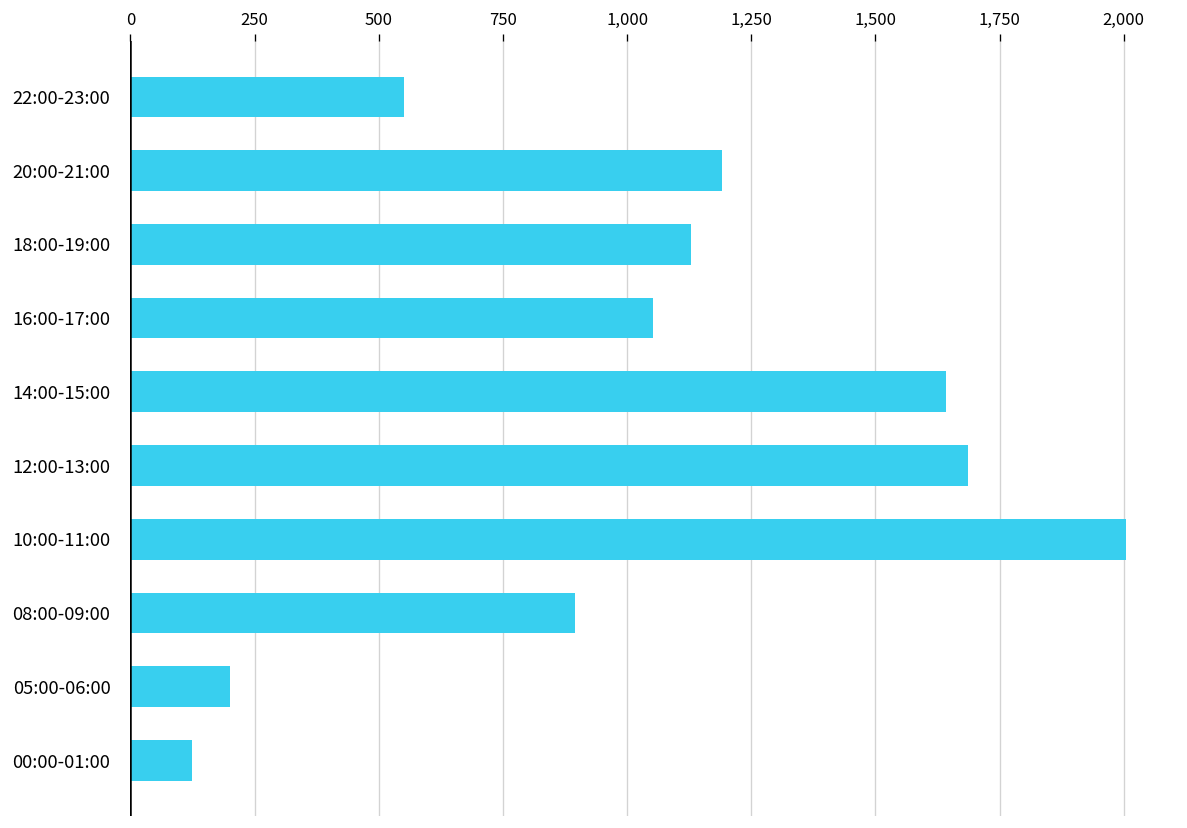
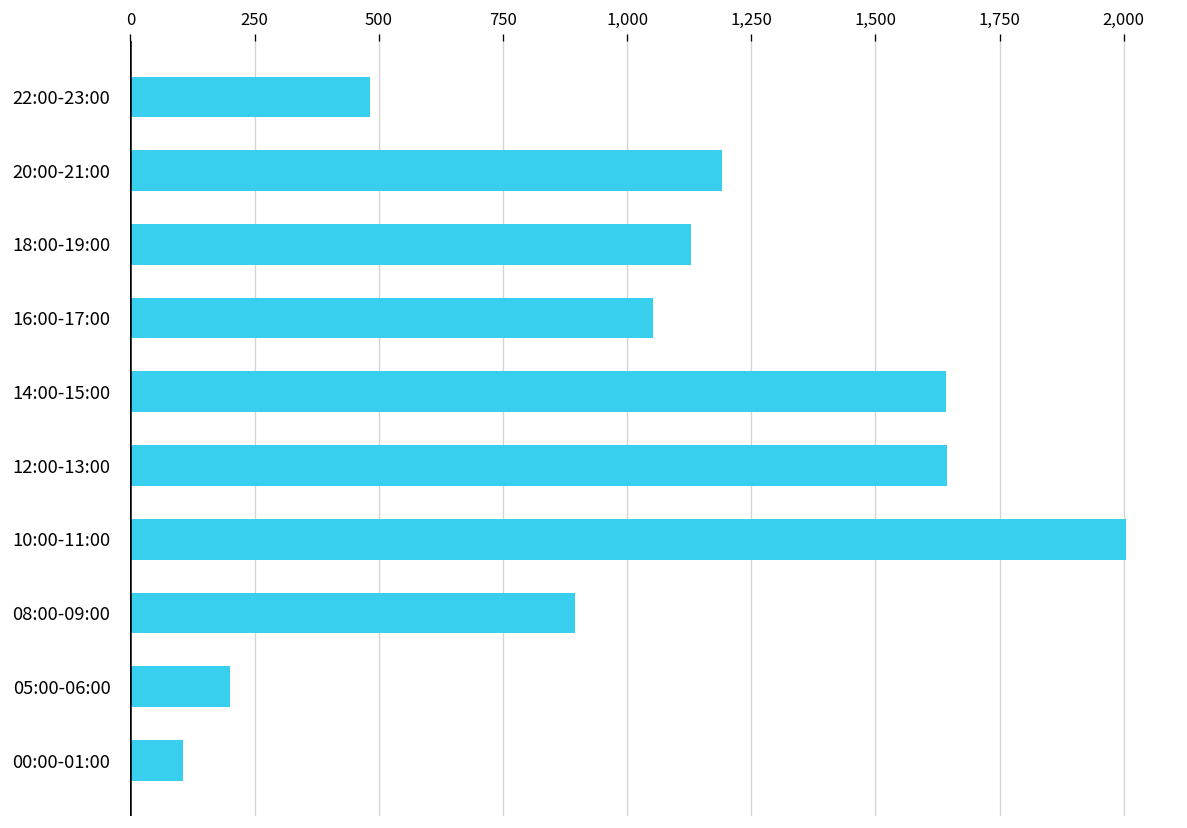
22:00-23:00: 550 -> 480
12:00-13:00: 1,690 -> 1,640
00:00-01:00: 130 -> 110
